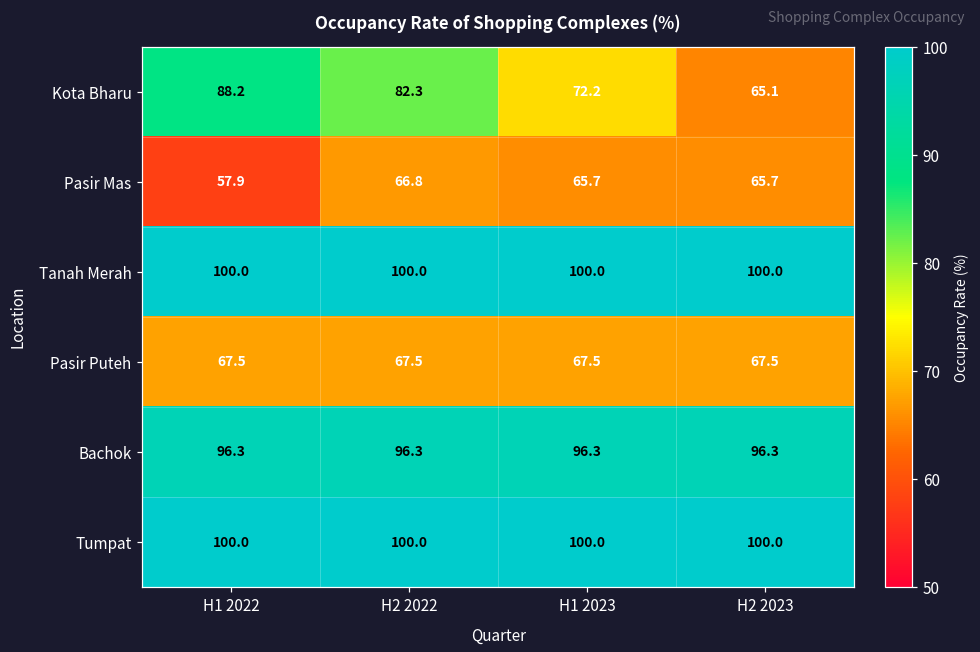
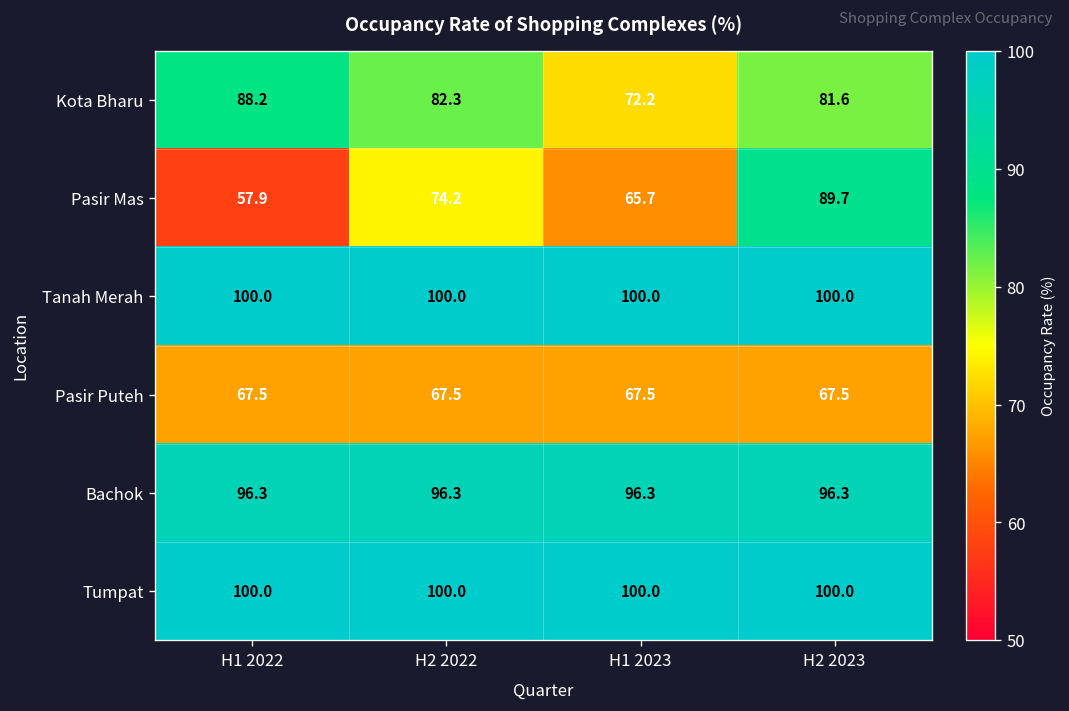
Kota Bharu, H2 2023: 65.1 -> 81.6
Pasir Mas, H2 2022: 66.8 -> 74.2
Pasir Mas, H2 2023: 65.7 -> 89.7
